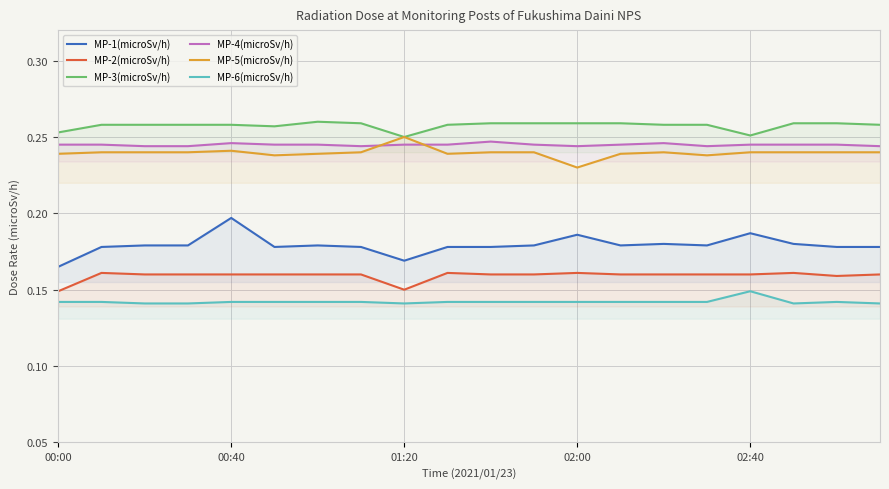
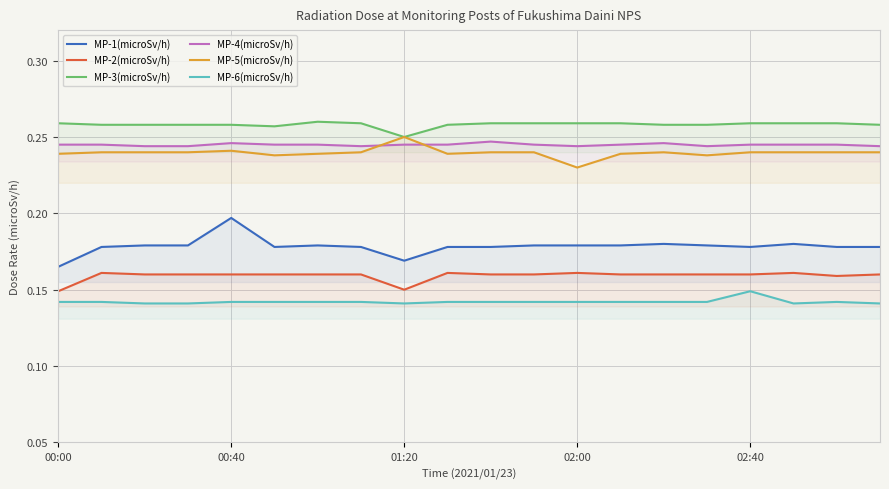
MP-3(microSv/h), 00:00: 0.253 -> 0.259
MP-1(microSv/h), 02:00: 0.186 -> 0.179
MP-1(microSv/h), 02:40: 0.187 -> 0.178
MP-3(microSv/h), 02:40: 0.251 -> 0.259
